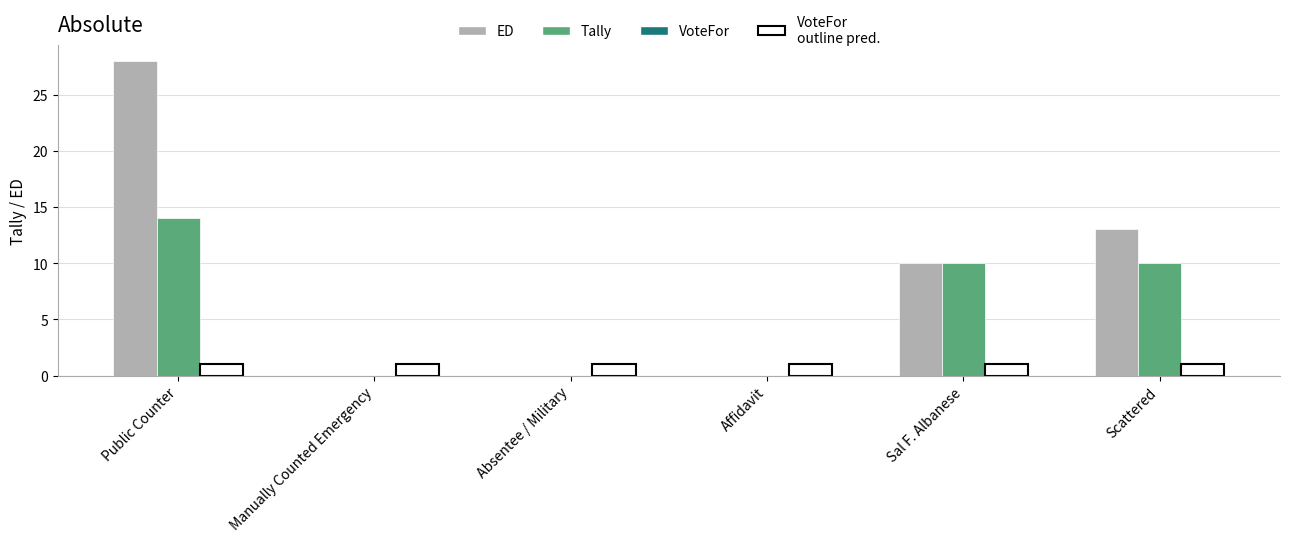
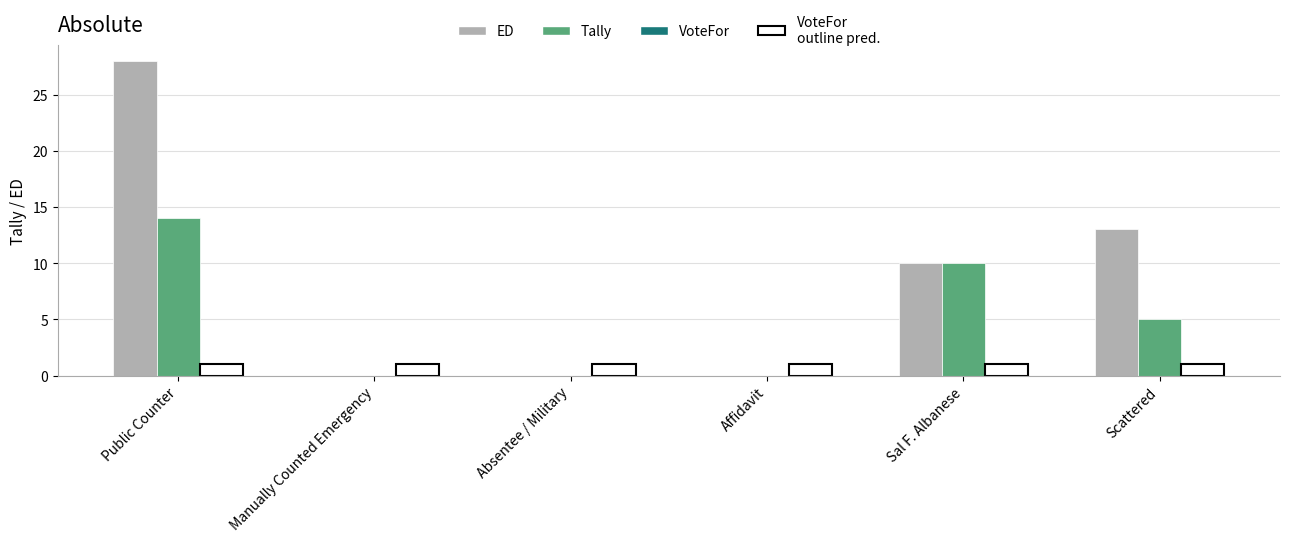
Tally, Scattered: 10 -> 5
